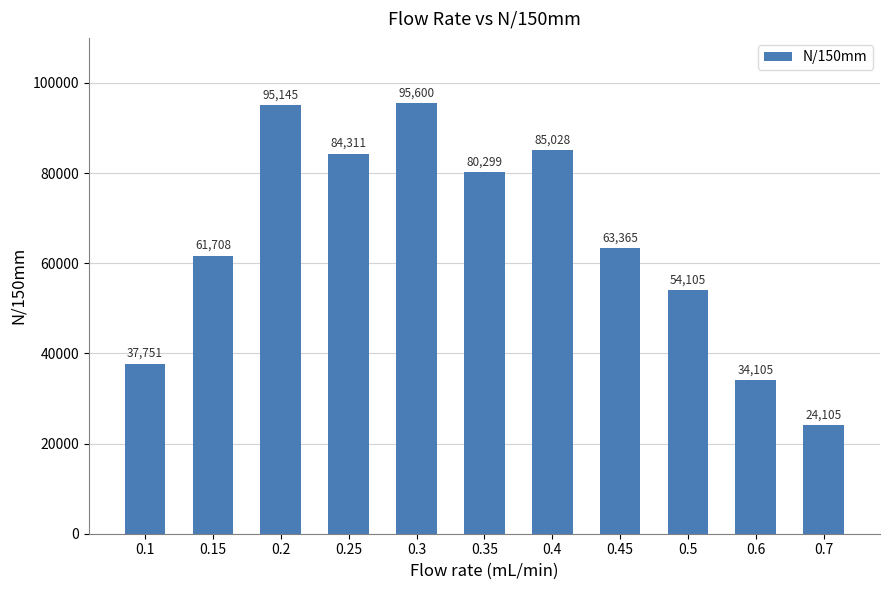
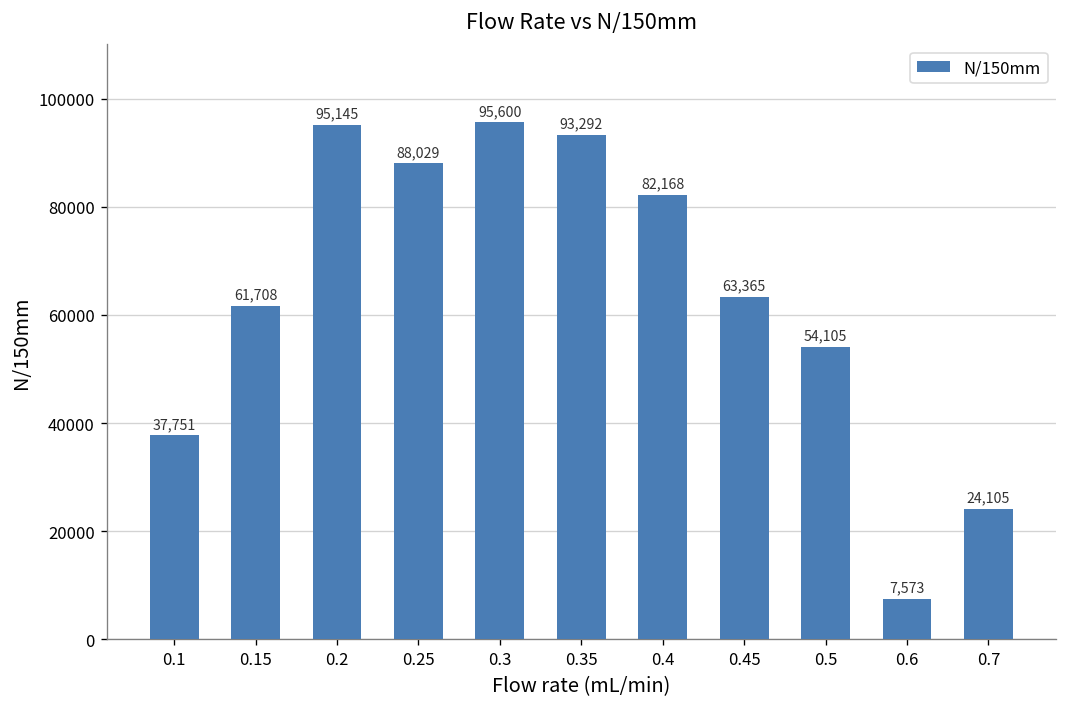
0.25: 84,311 -> 88,029
0.35: 80,299 -> 93,292
0.4: 85,028 -> 82,168
0.6: 34,105 -> 7,573
